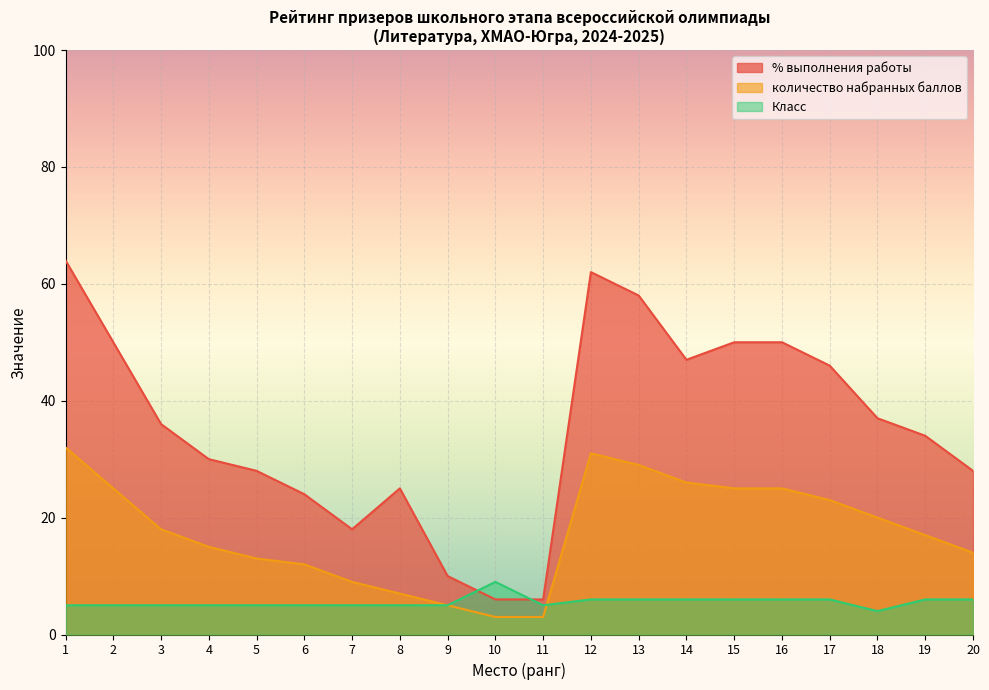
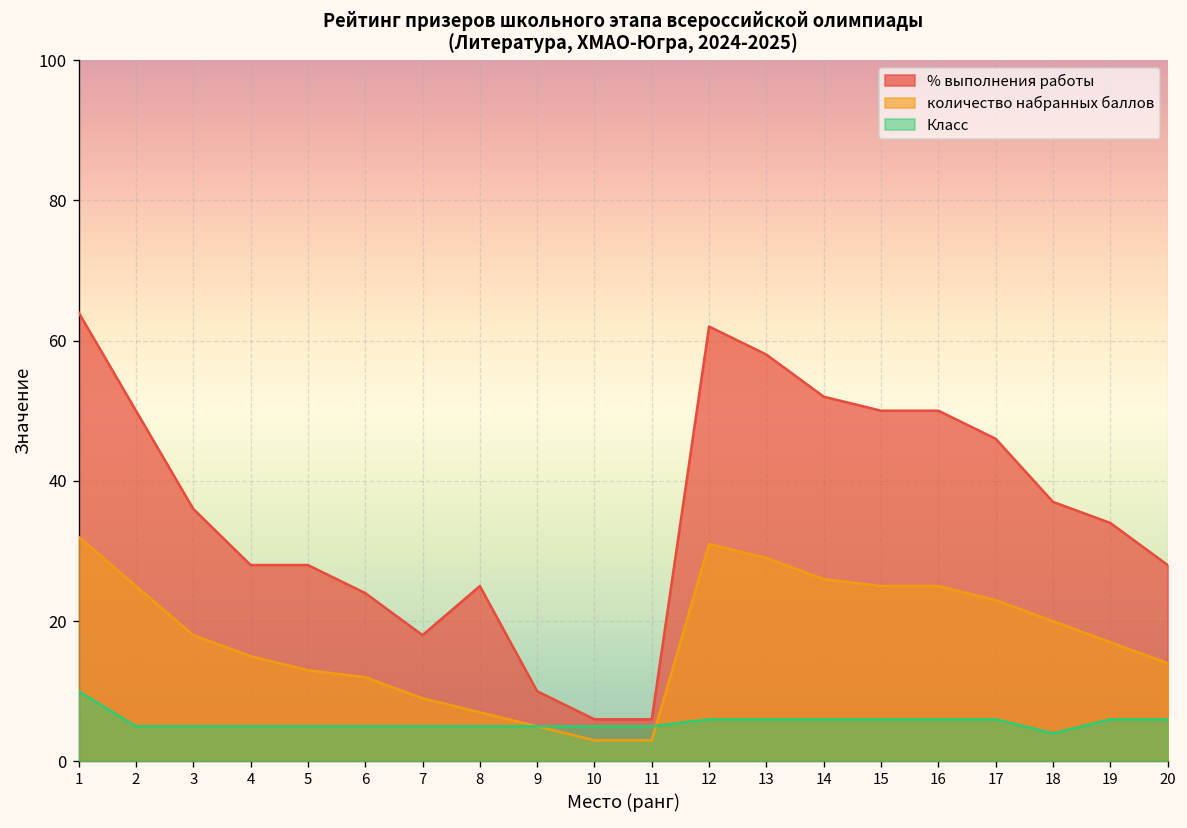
Класс, 1: 5 -> 10
% выполнения работы, 4: 30 -> 28
Класс, 10: 9 -> 5
% выполнения работы, 14: 47 -> 52
